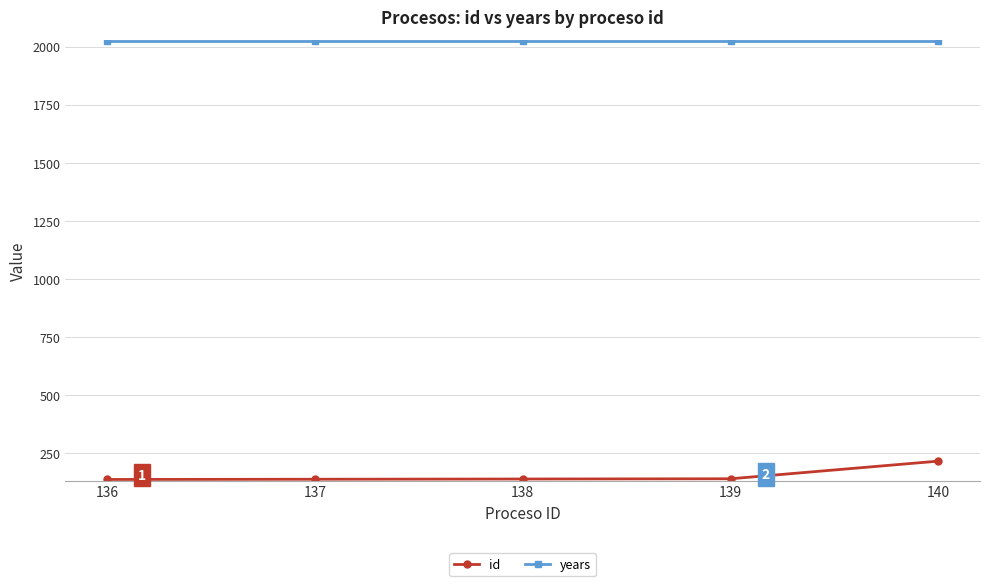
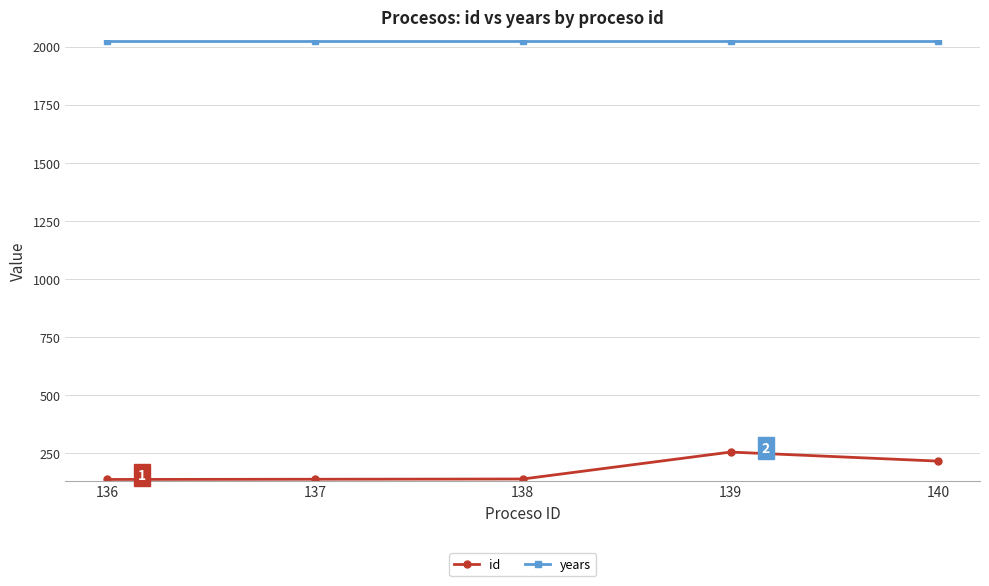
id, 139: 140 -> 250
